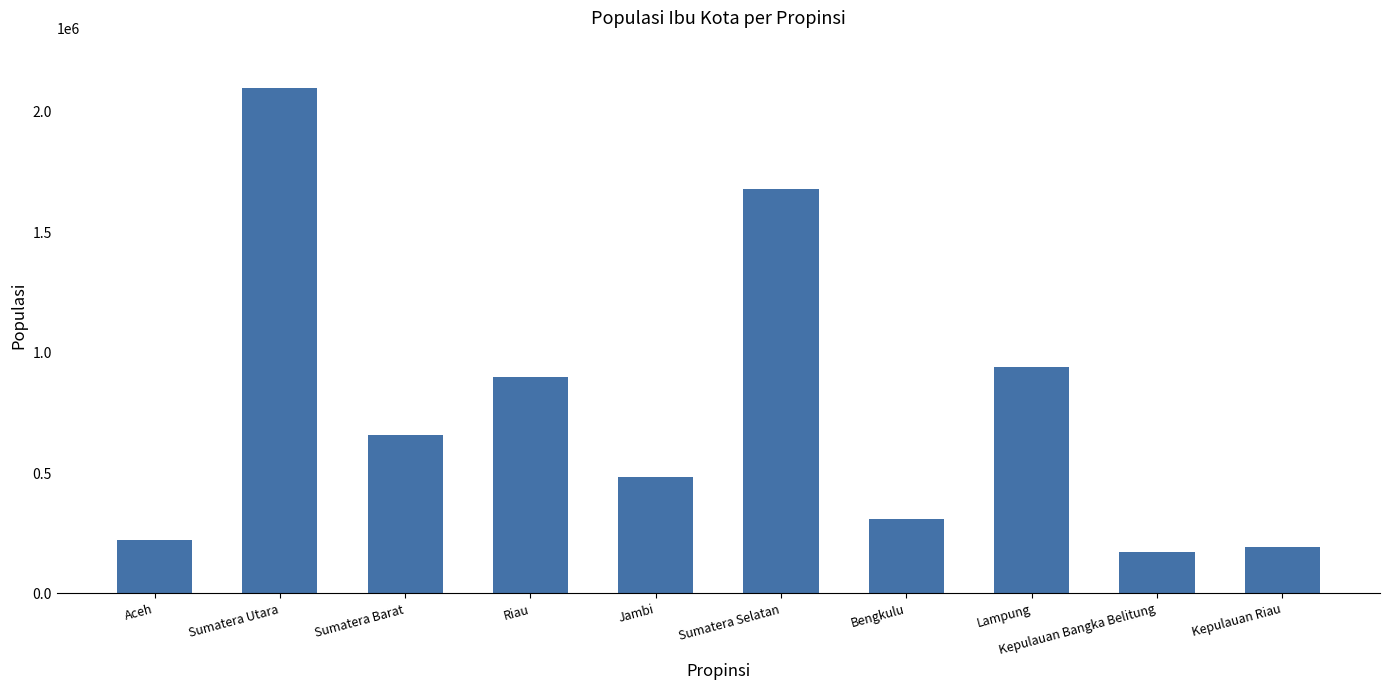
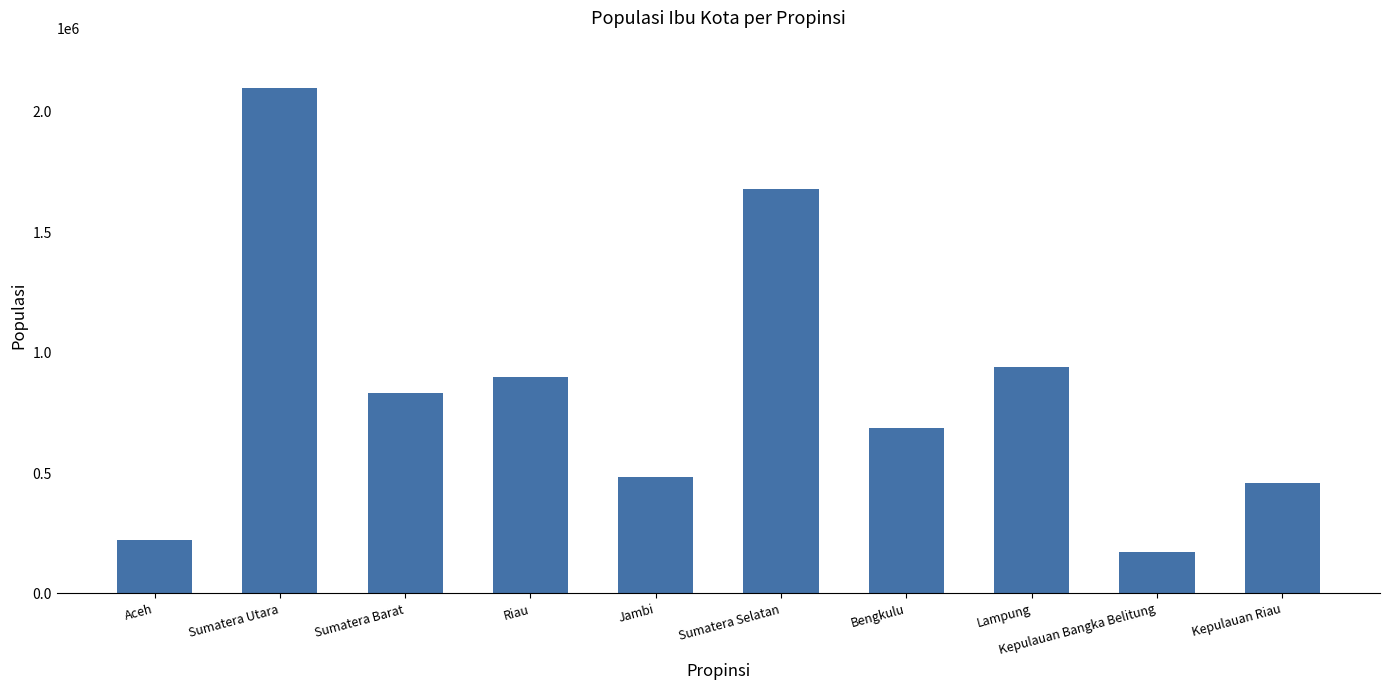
Sumatera Barat: 660000 -> 830000
Bengkulu: 310000 -> 690000
Kepulauan Riau: 190000 -> 460000
